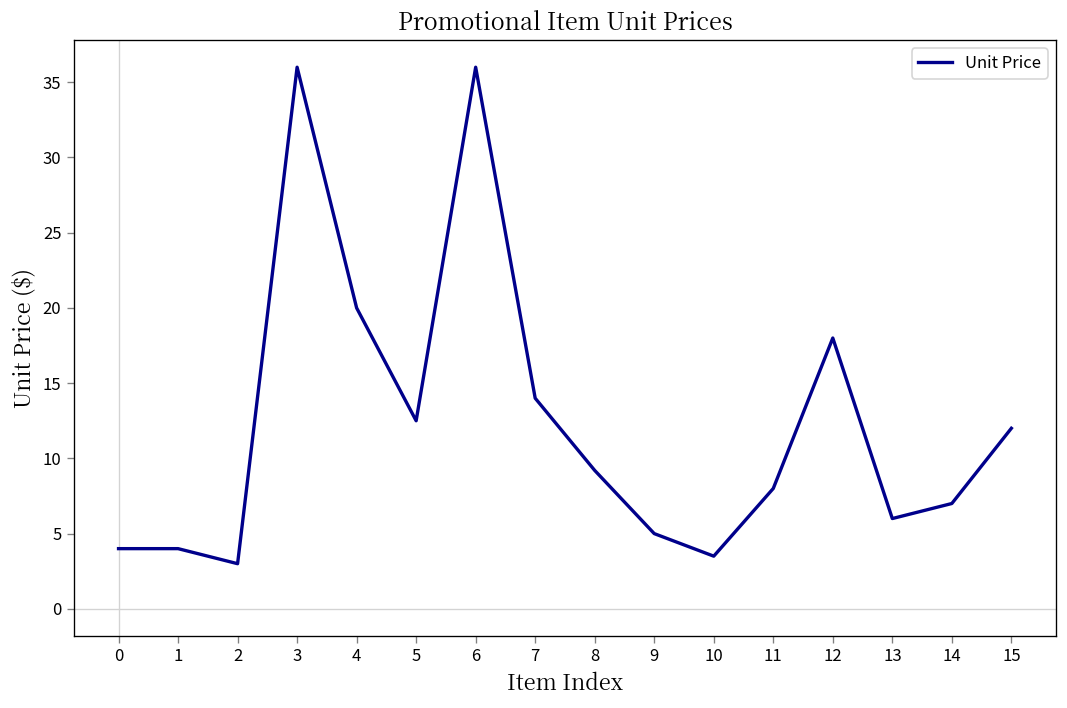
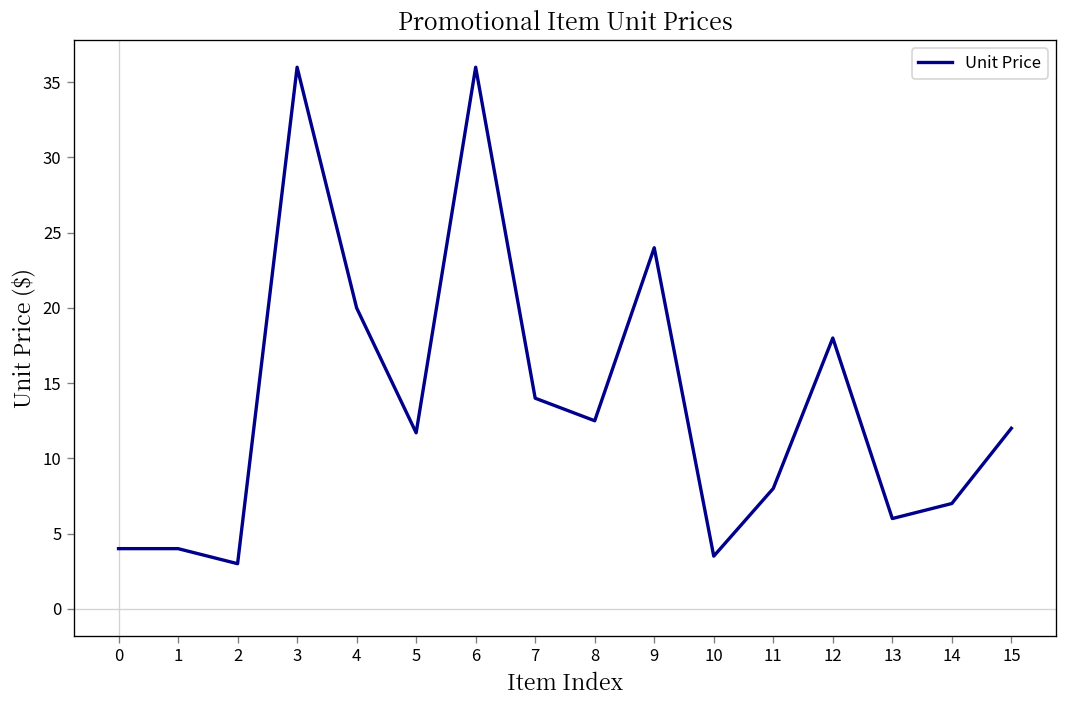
5: 12.5 -> 11.7
8: 9.2 -> 12.5
9: 5 -> 24
